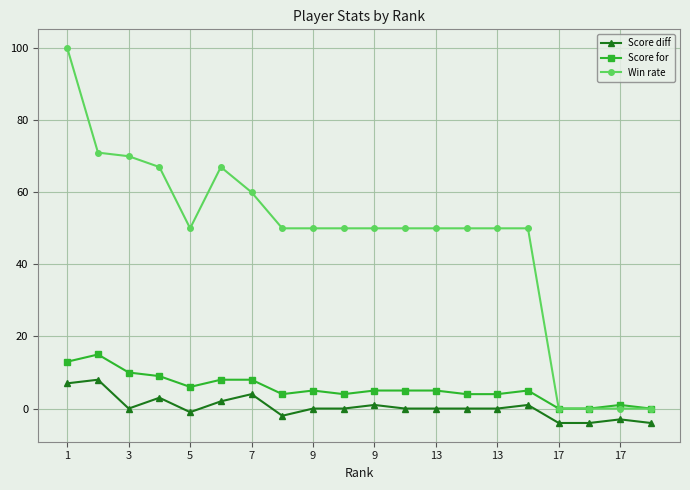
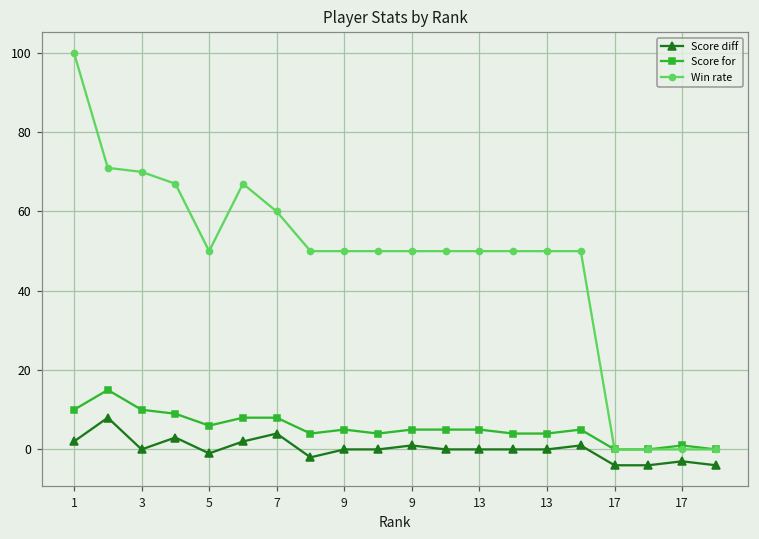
Score diff, 1: 7 -> 2
Score for, 1: 13 -> 10
